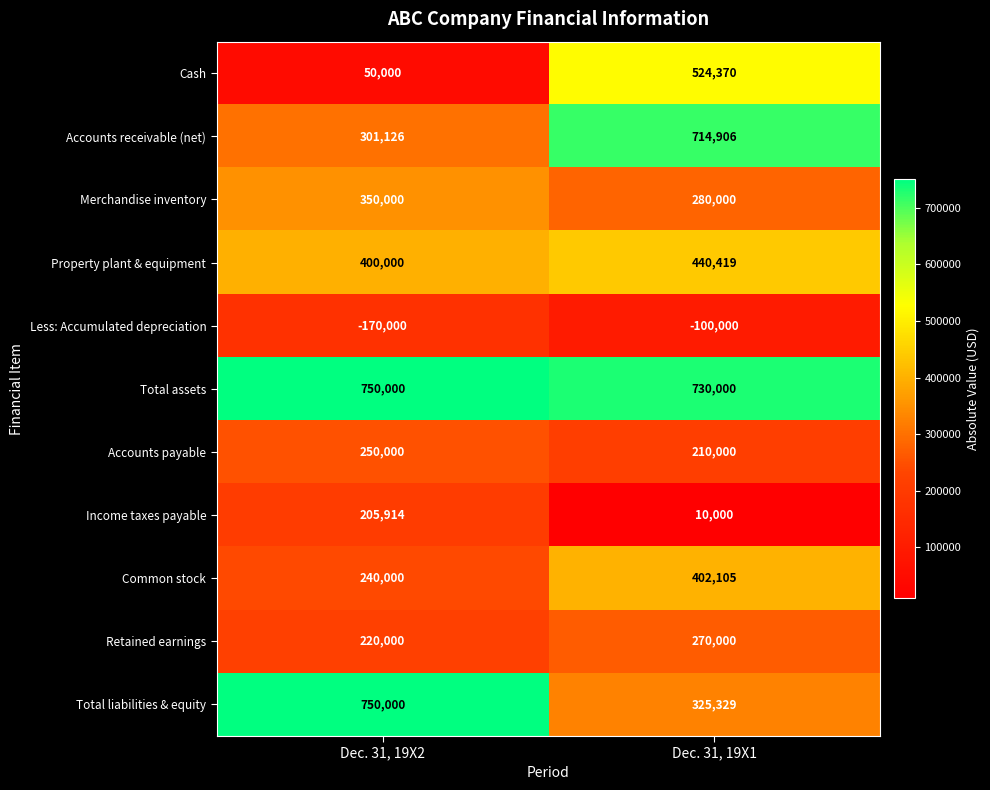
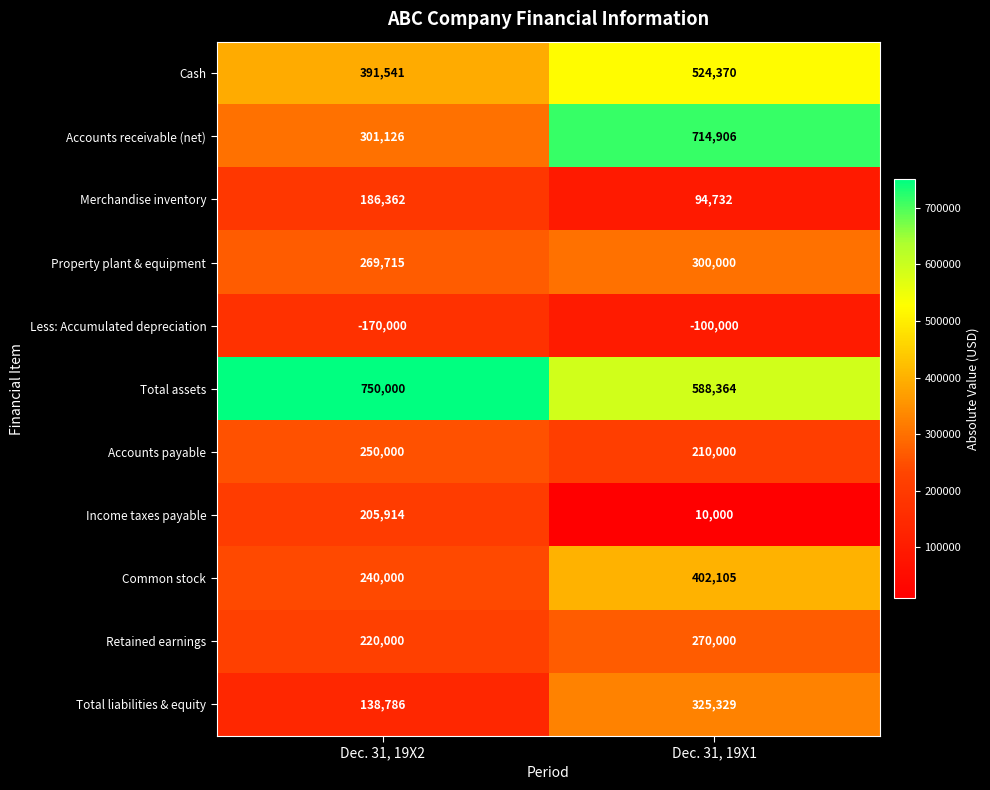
Cash, Dec. 31, 19X2: 50,000 -> 391,541
Merchandise inventory, Dec. 31, 19X2: 350,000 -> 186,362
Merchandise inventory, Dec. 31, 19X1: 280,000 -> 94,732
Property plant & equipment, Dec. 31, 19X2: 400,000 -> 269,715
Property plant & equipment, Dec. 31, 19X1: 440,419 -> 300,000
Total assets, Dec. 31, 19X1: 730,000 -> 588,364
Total liabilities & equity, Dec. 31, 19X2: 750,000 -> 138,786
